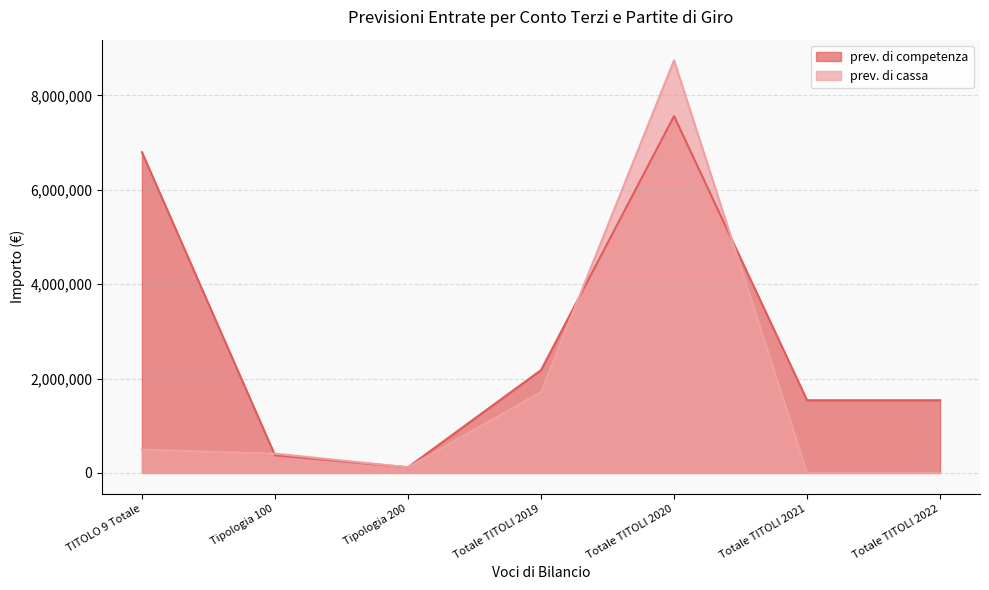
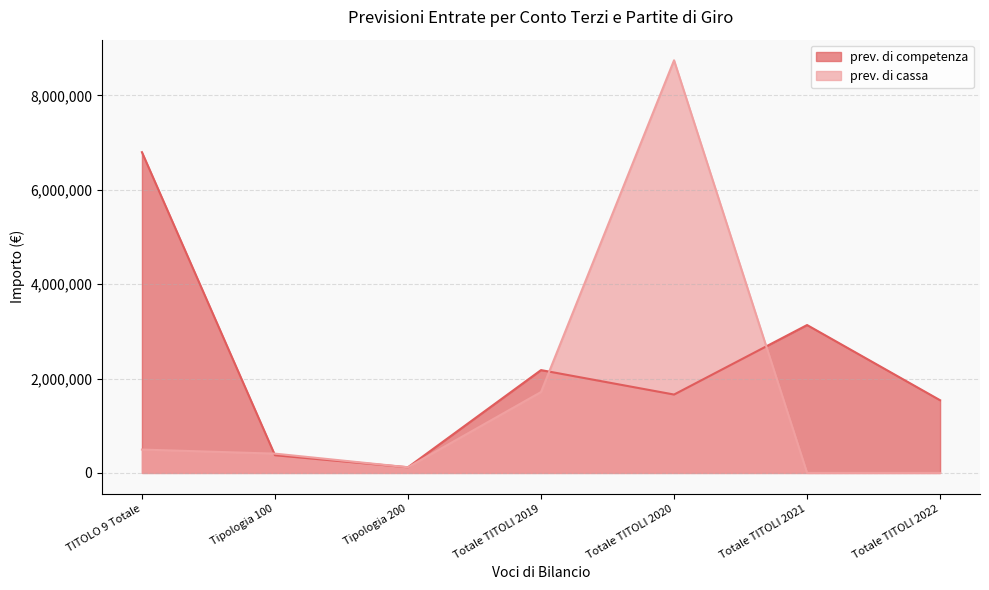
prev. di competenza, Totale TITOLI 2020: 7,600,000 -> 1,700,000
prev. di competenza, Totale TITOLI 2021: 1,500,000 -> 3,100,000
